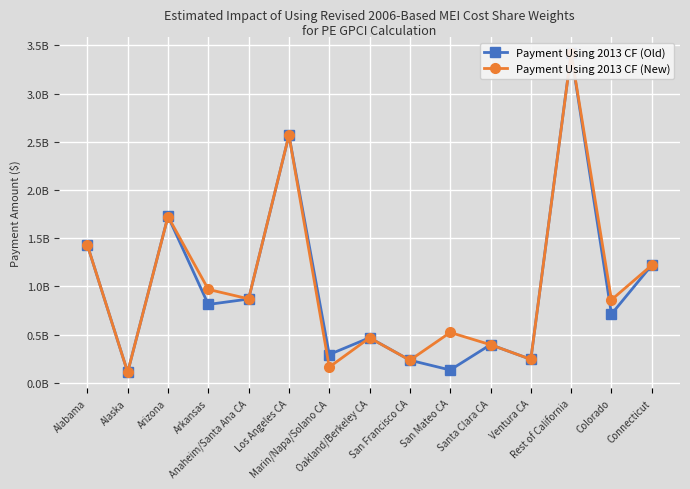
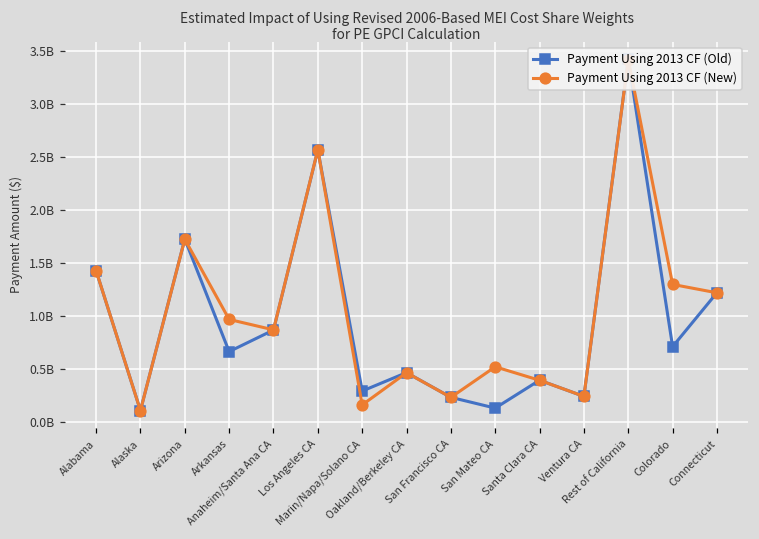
Payment Using 2013 CF (Old), Arkansas: 800000000 -> 700000000
Payment Using 2013 CF (New), Colorado: 900000000 -> 1300000000
